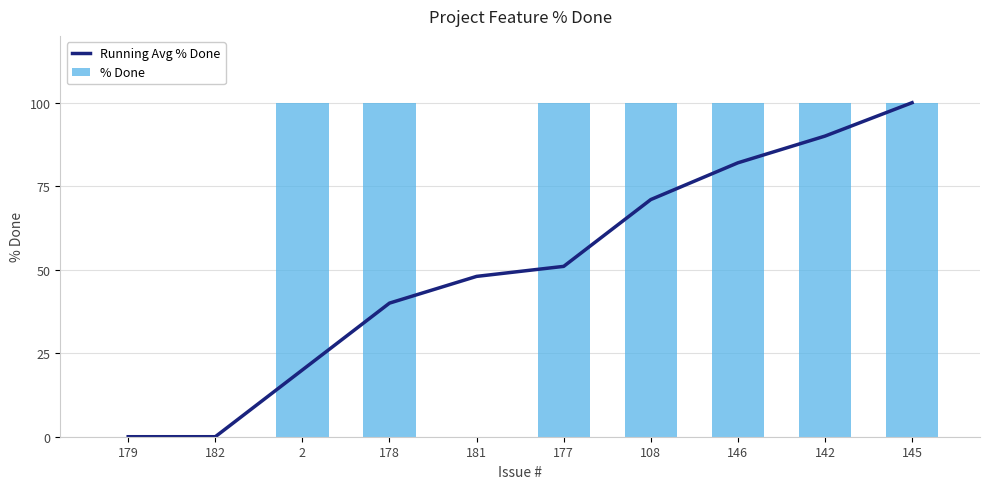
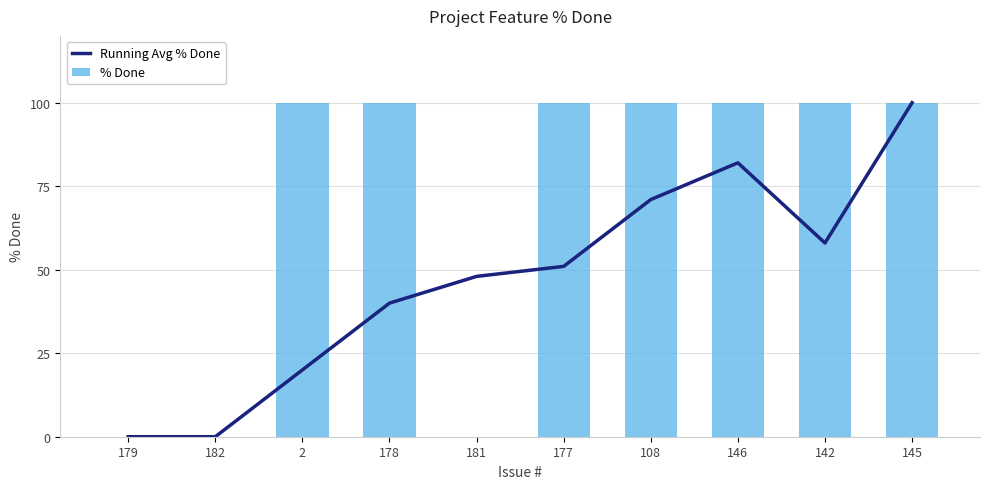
Running Avg % Done, 142: 90 -> 58
